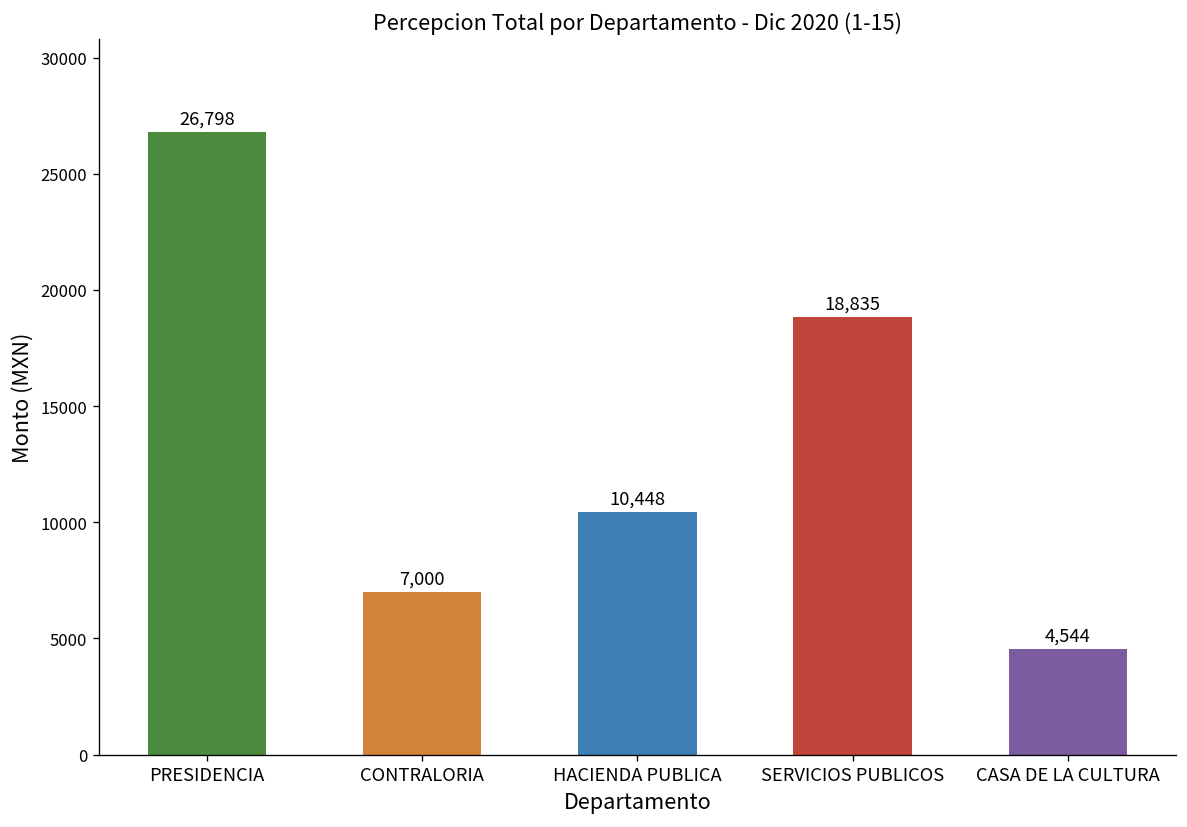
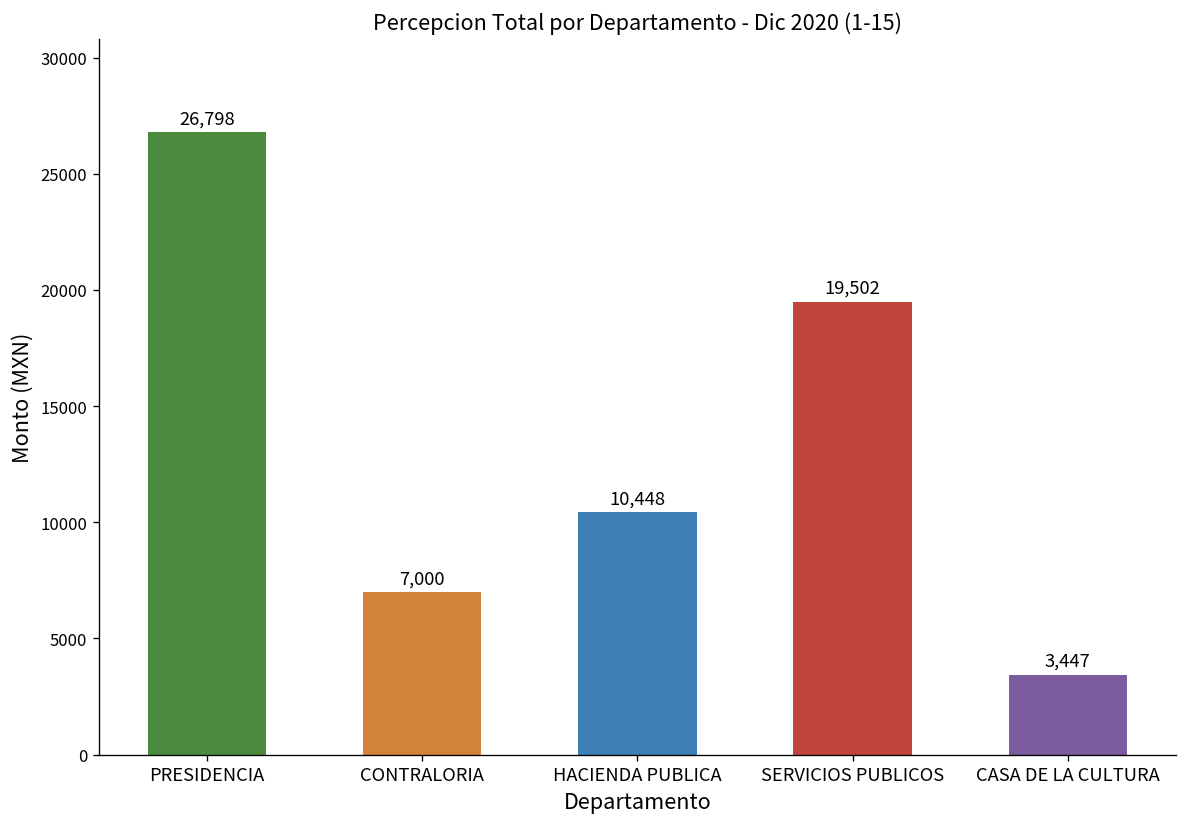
SERVICIOS PUBLICOS: 18,835 -> 19,502
CASA DE LA CULTURA: 4,544 -> 3,447
